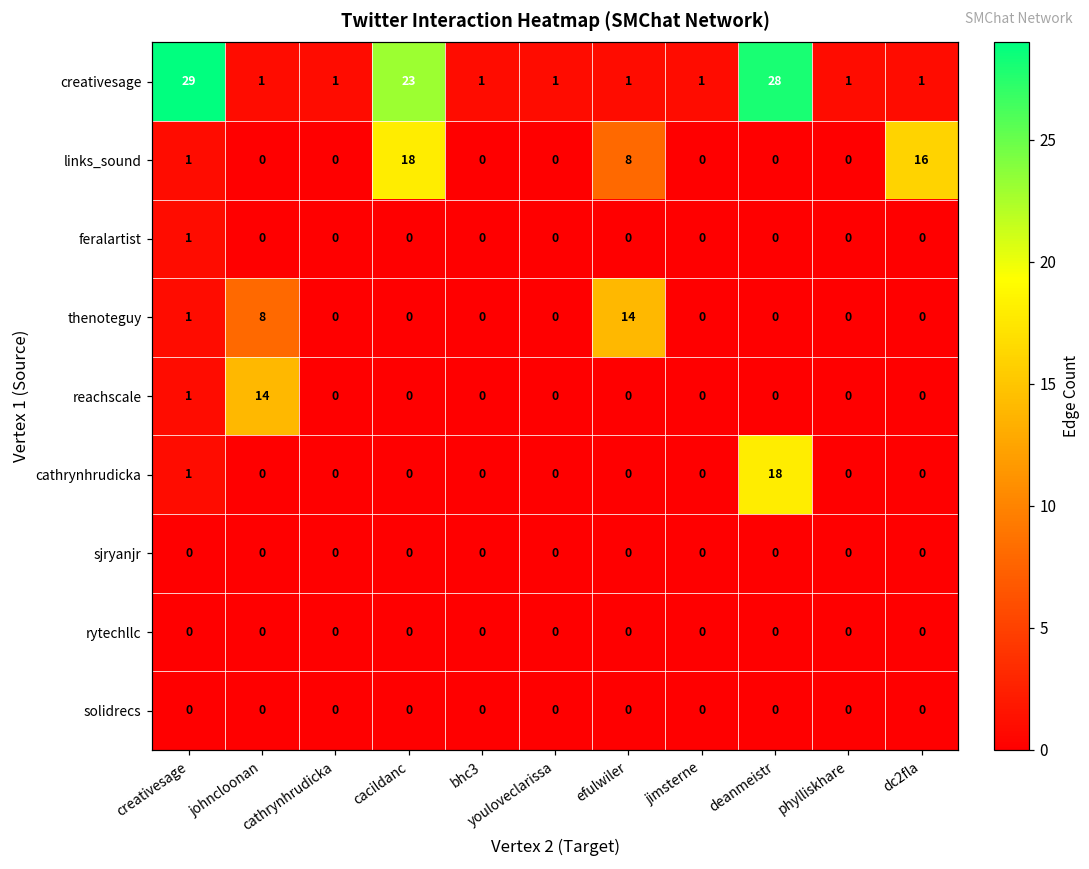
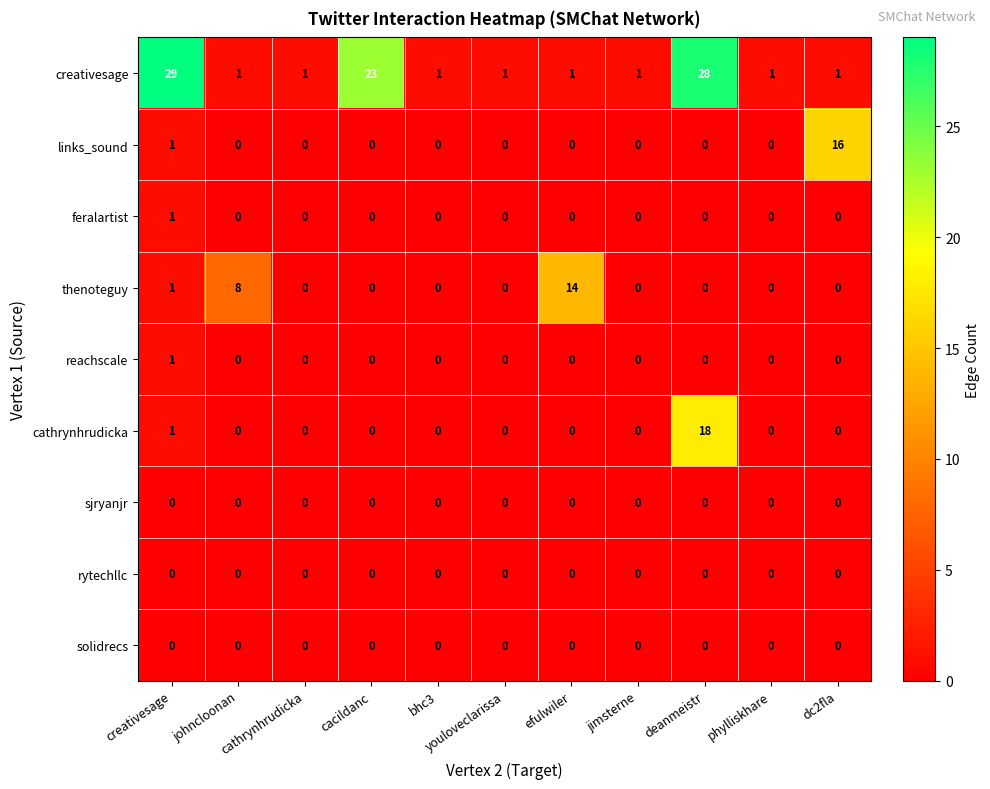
links_sound, cacildanc: 18 -> 0
links_sound, efulwiler: 8 -> 0
reachscale, johncloonan: 14 -> 0
